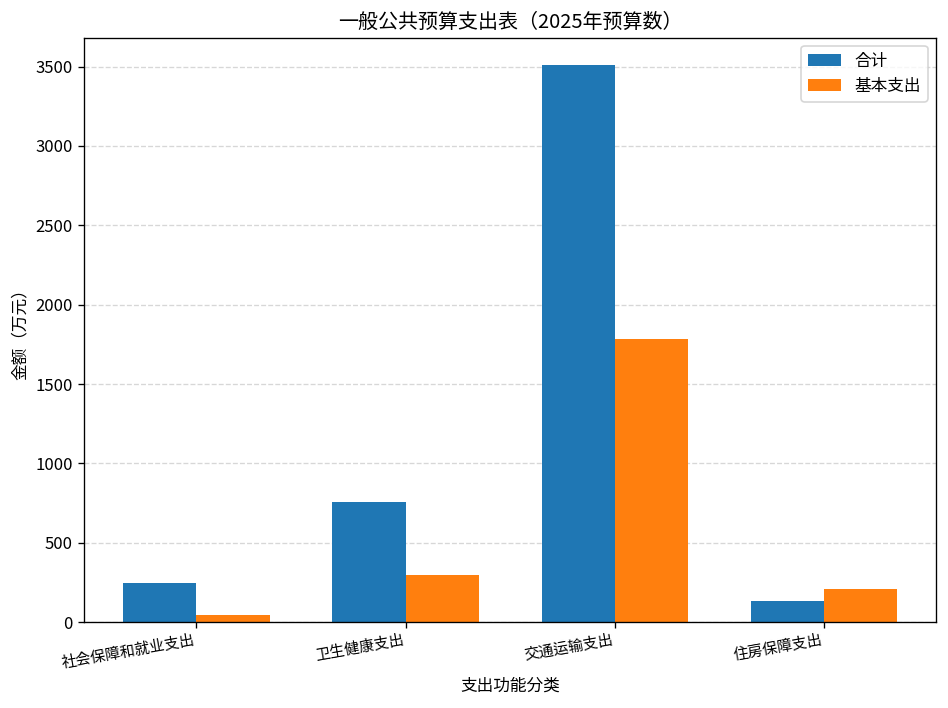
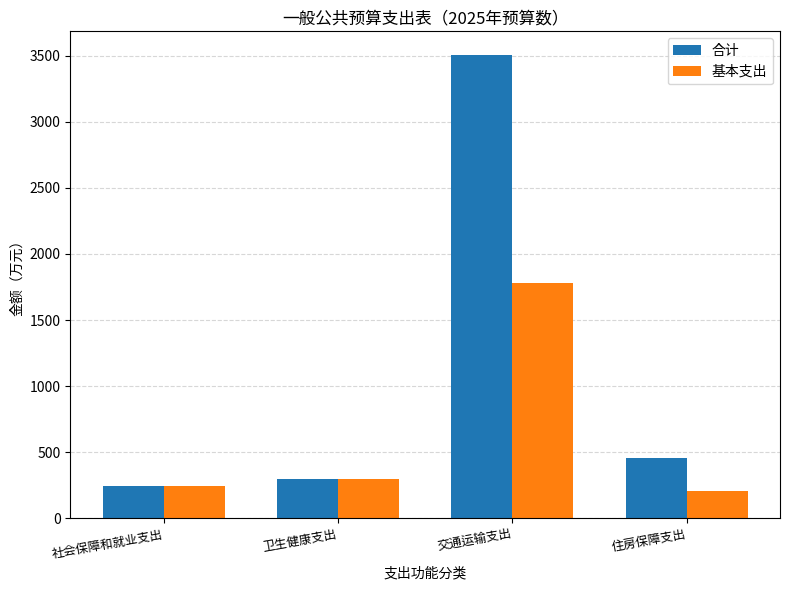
基本支出, 社会保障和就业支出: 40 -> 250
合计, 卫生健康支出: 760 -> 300
合计, 住房保障支出: 130 -> 460
